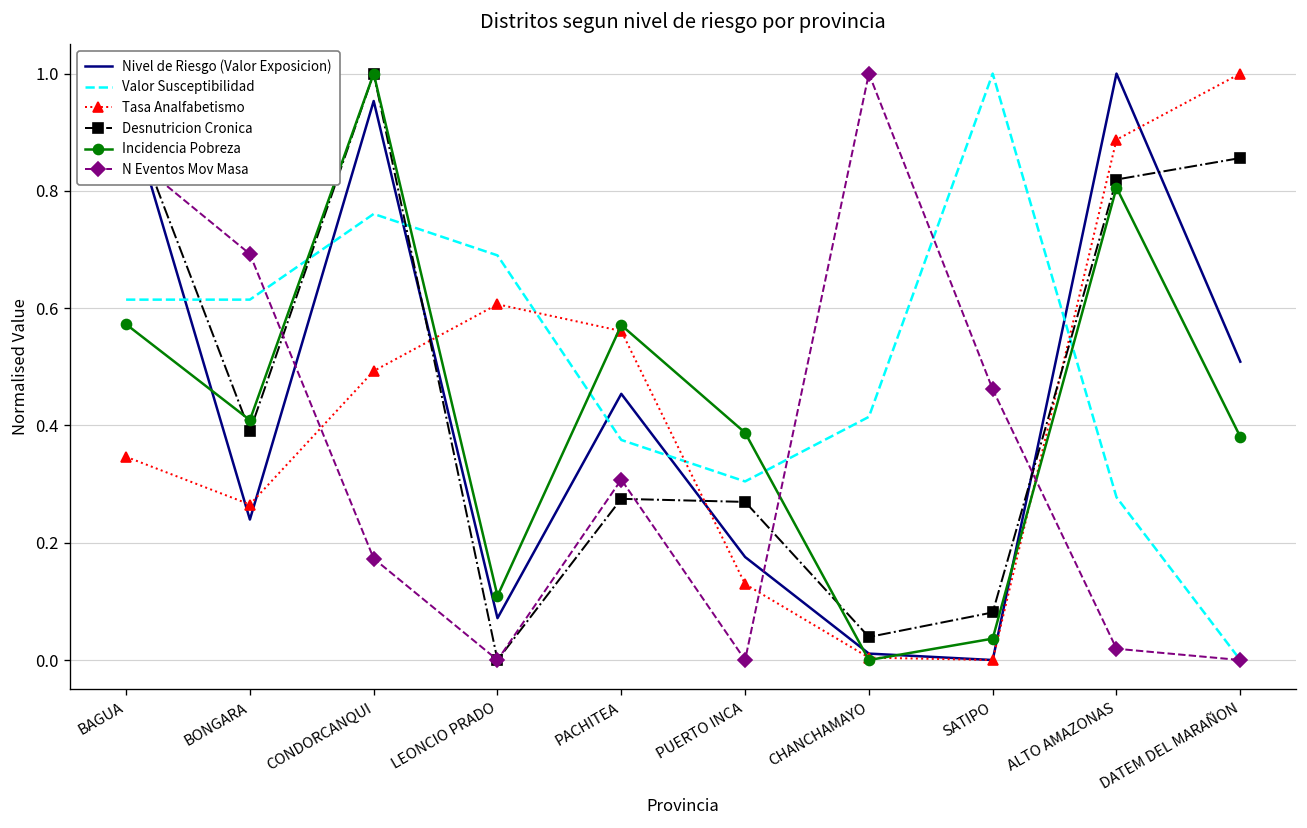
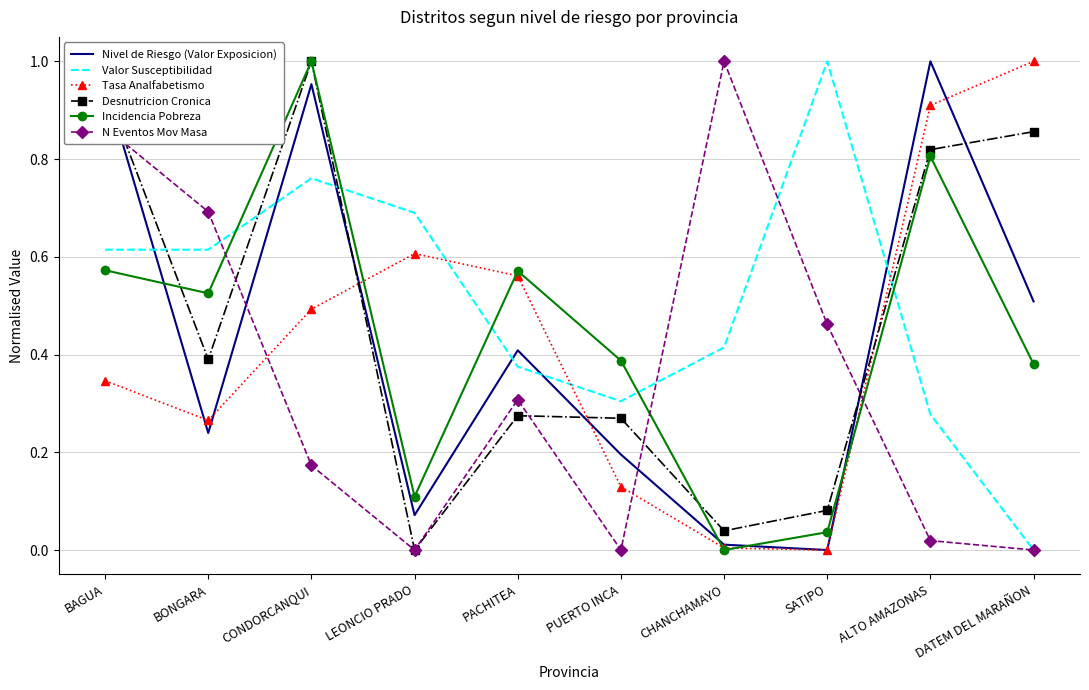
Incidencia Pobreza, BONGARA: 0.41 -> 0.53
Nivel de Riesgo (Valor Exposicion), PACHITEA: 0.45 -> 0.41
Nivel de Riesgo (Valor Exposicion), PUERTO INCA: 0.18 -> 0.20
Tasa Analfabetismo, ALTO AMAZONAS: 0.89 -> 0.91
